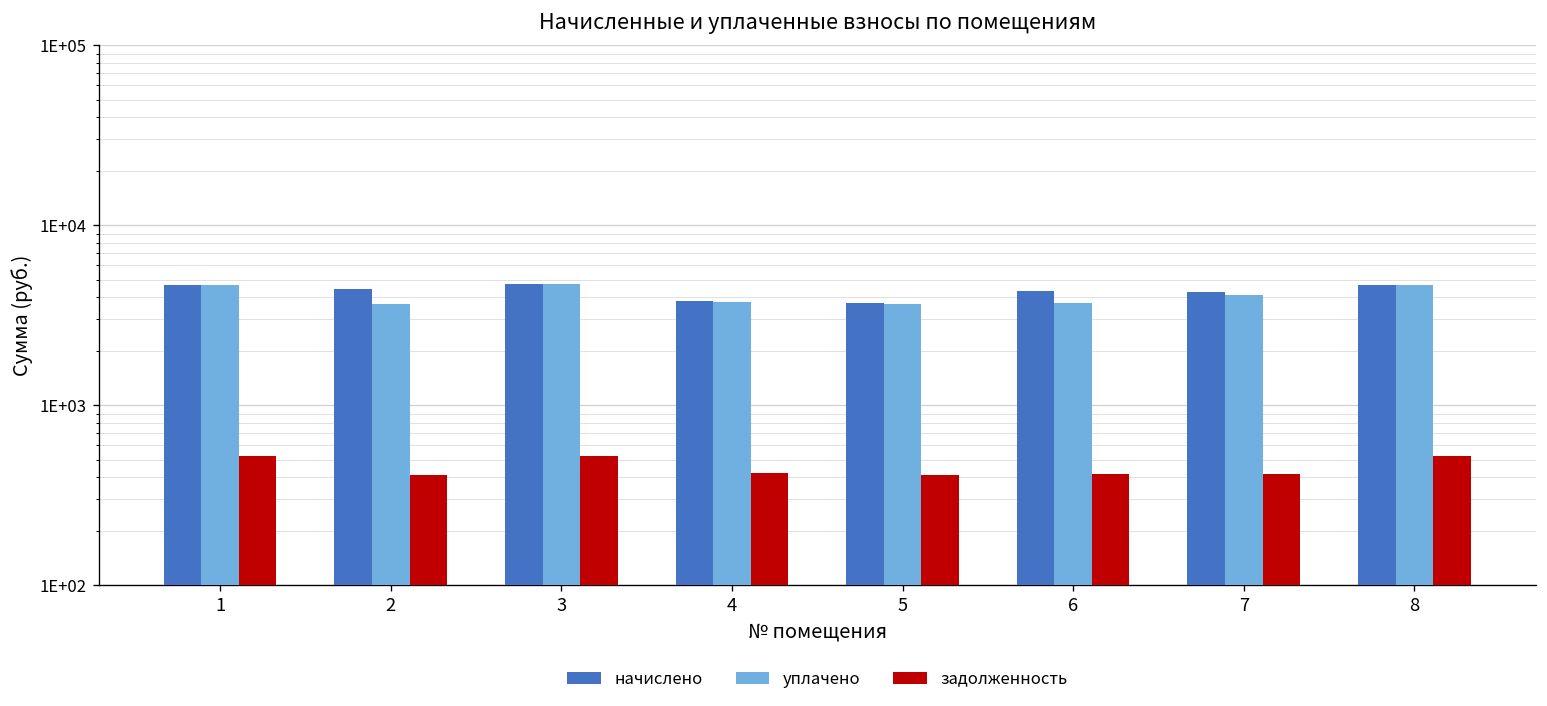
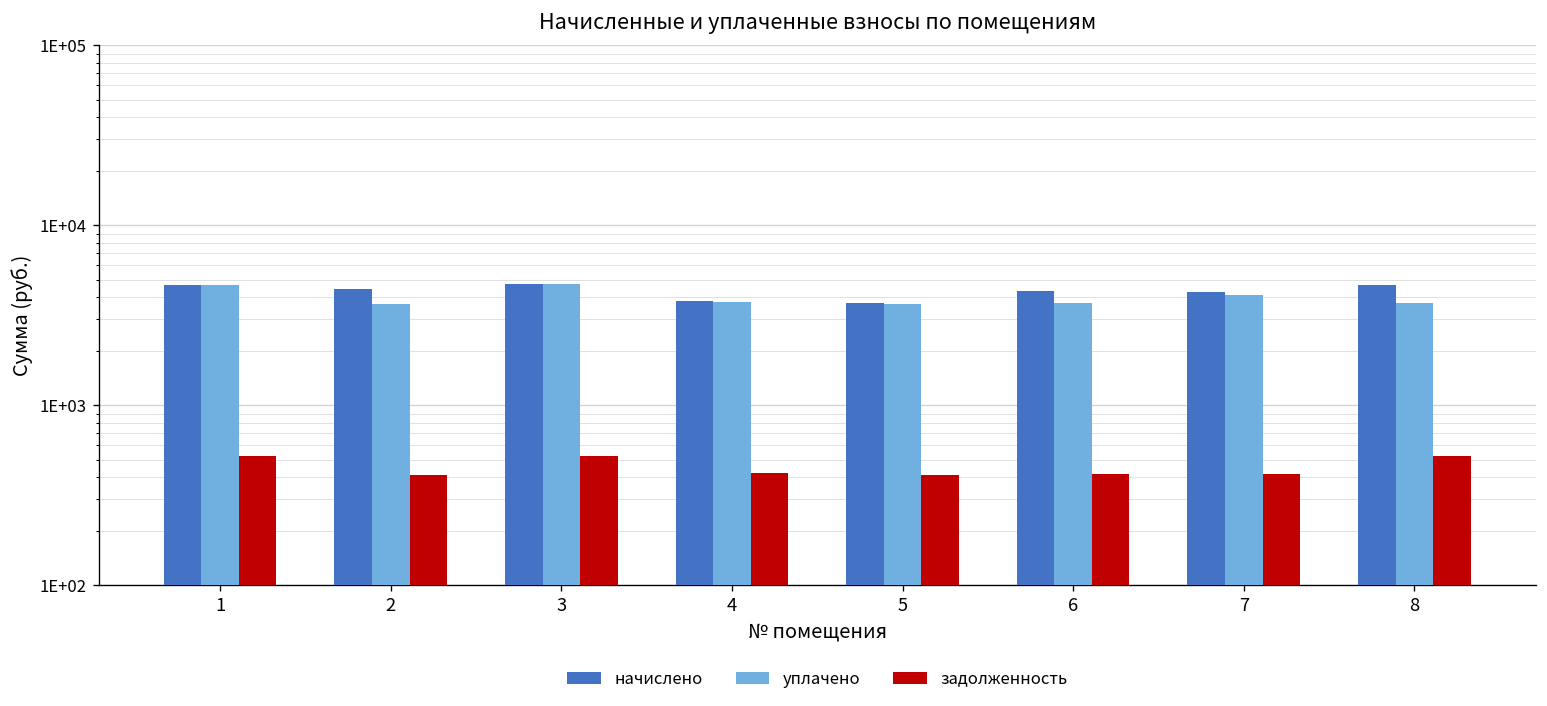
уплачено, 8: 4700 -> 3700
